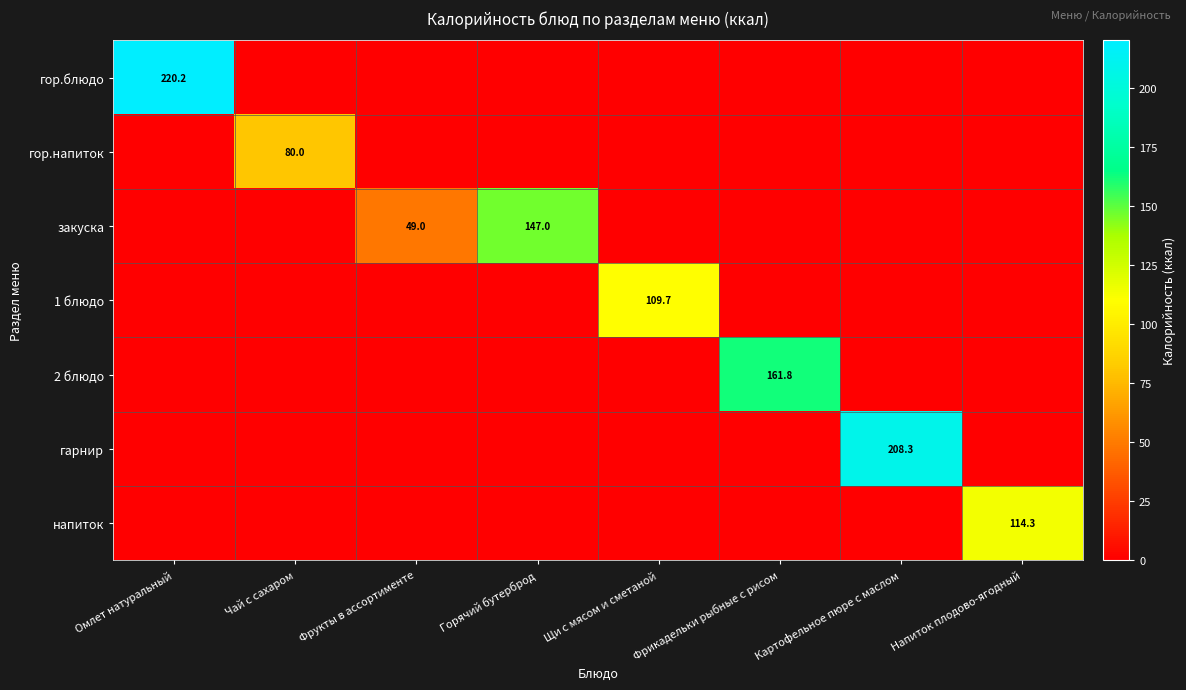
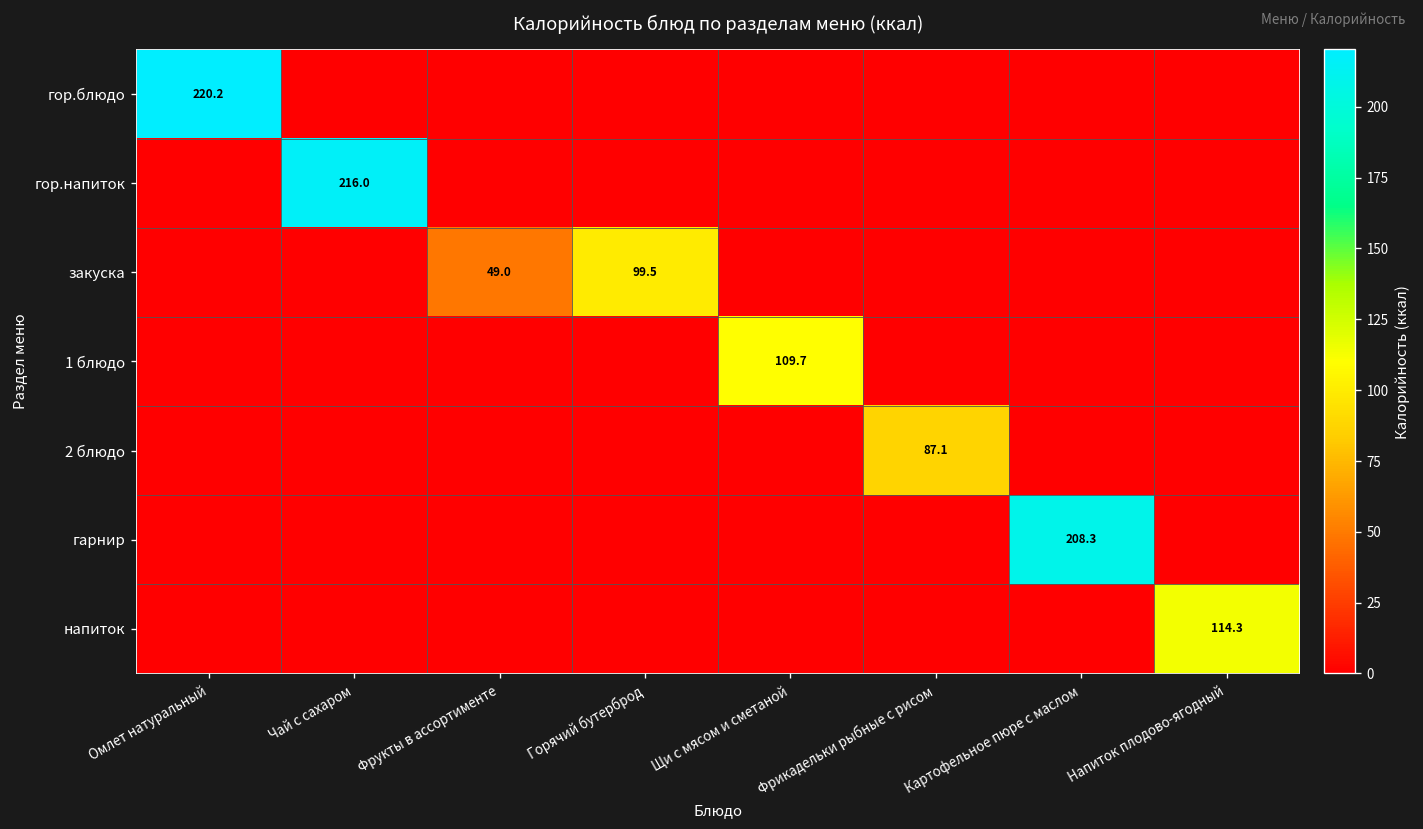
гор.напиток, Чай с сахаром: 80.0 -> 216.0
закуска, Горячий бутерброд: 147.0 -> 99.5
2 блюдо, Фрикадельки рыбные с рисом: 161.8 -> 87.1
